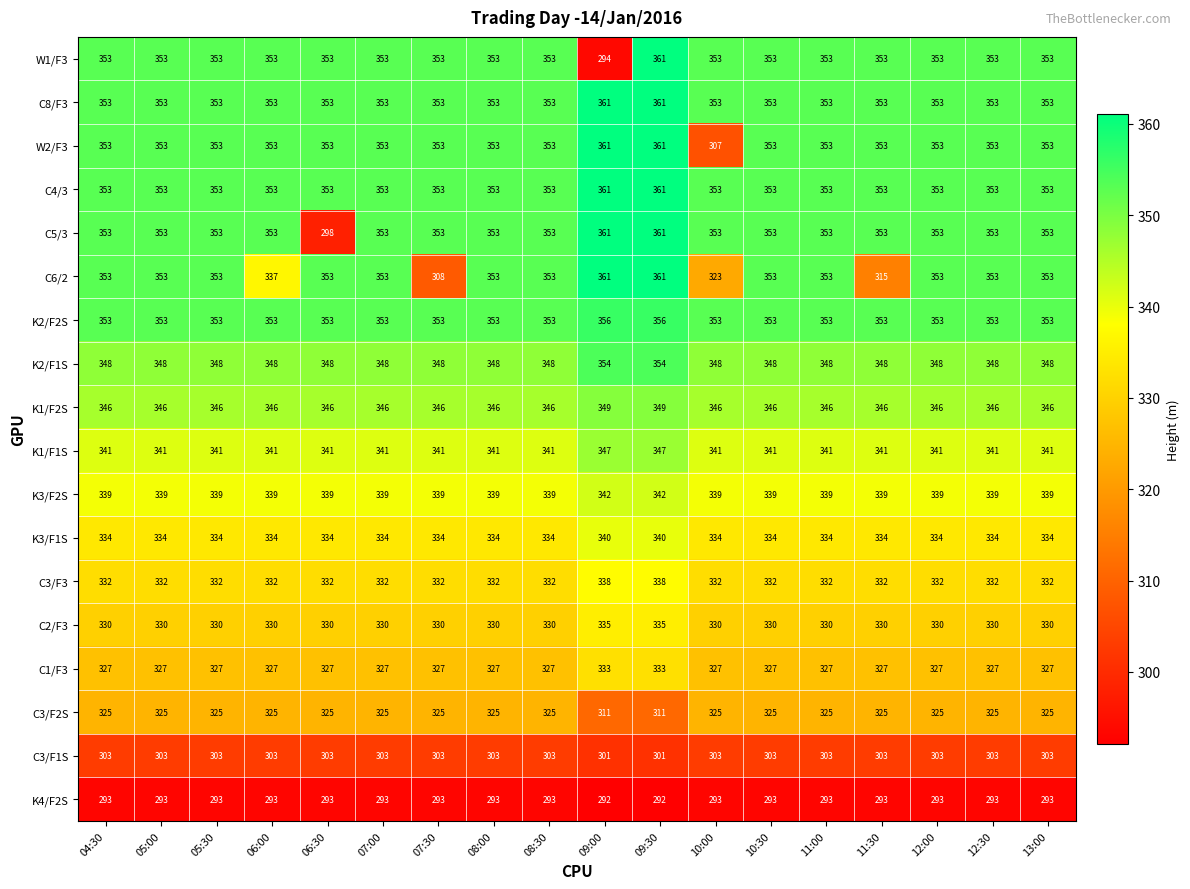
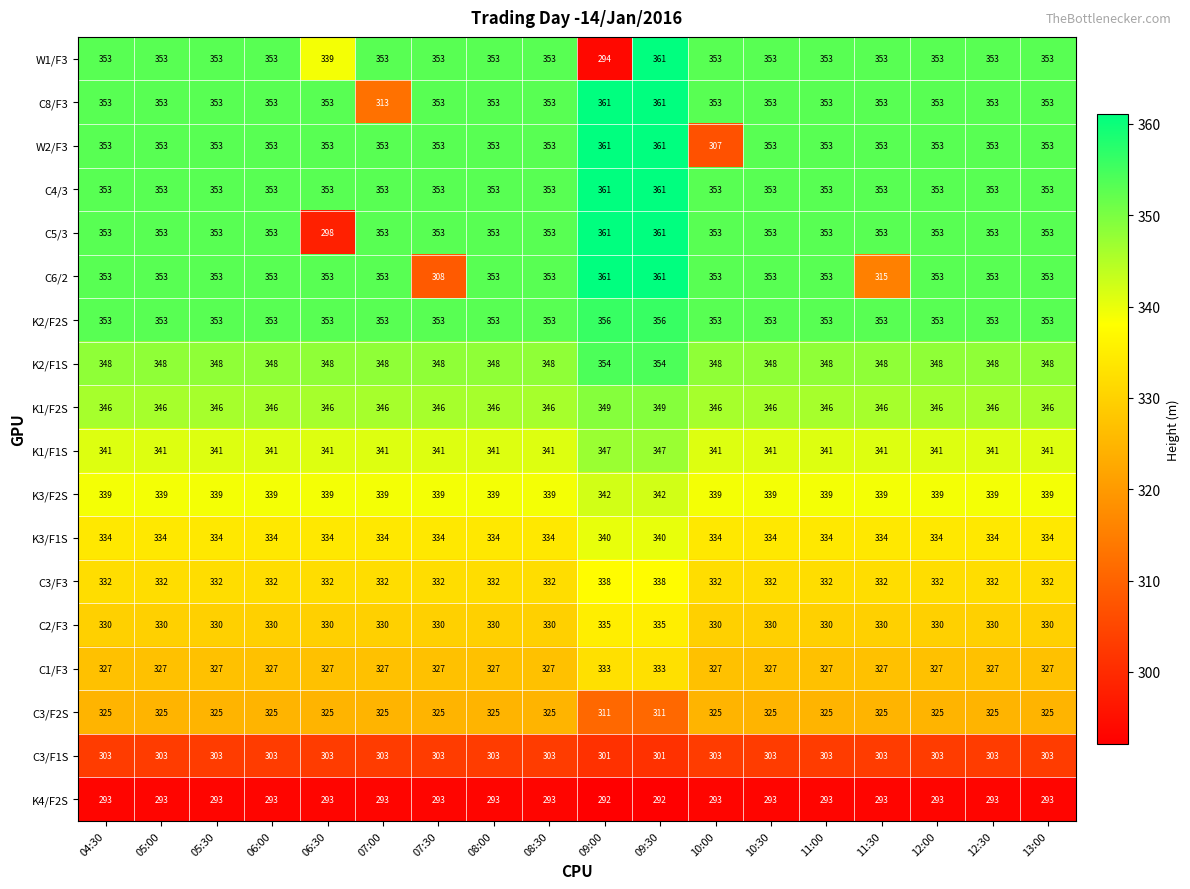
W1/F3, 06:30: 353 -> 339
C8/F3, 07:00: 353 -> 313
C6/2, 06:00: 337 -> 353
C6/2, 10:00: 323 -> 353
